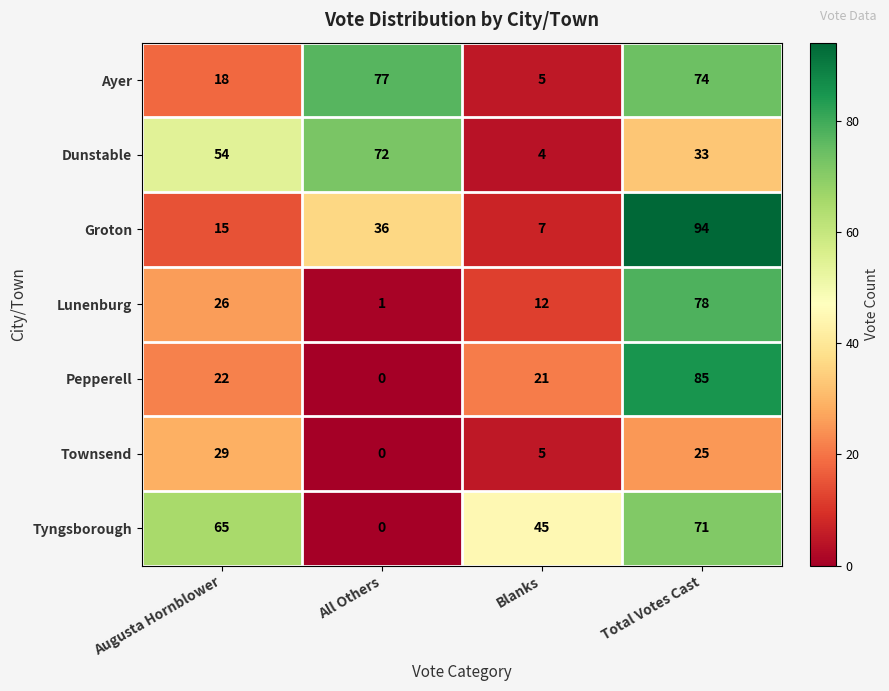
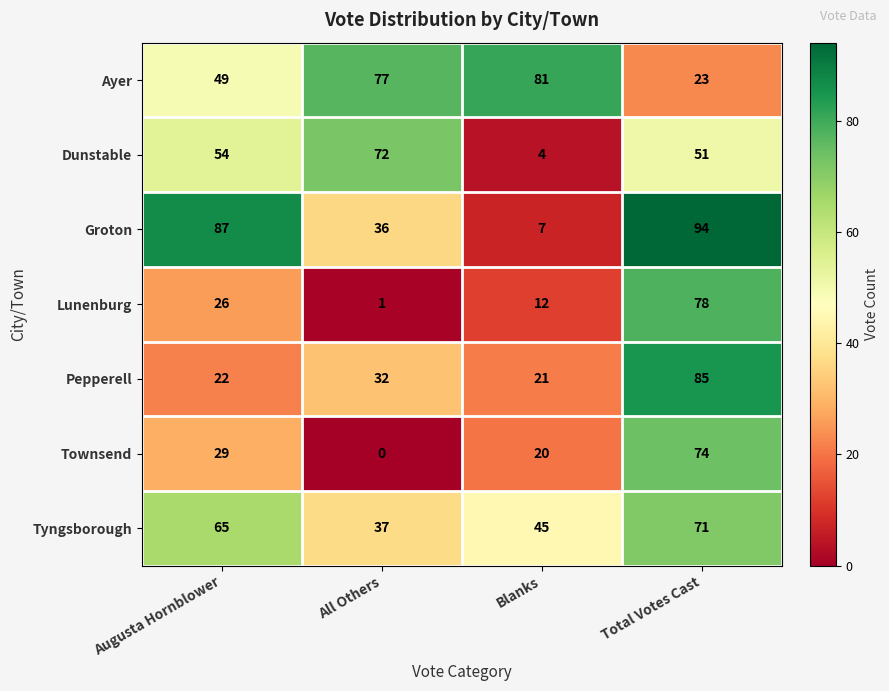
Ayer, Augusta Hornblower: 18 -> 49
Ayer, Blanks: 5 -> 81
Ayer, Total Votes Cast: 74 -> 23
Dunstable, Total Votes Cast: 33 -> 51
Groton, Augusta Hornblower: 15 -> 87
Pepperell, All Others: 0 -> 32
Townsend, Blanks: 5 -> 20
Townsend, Total Votes Cast: 25 -> 74
Tyngsborough, All Others: 0 -> 37
